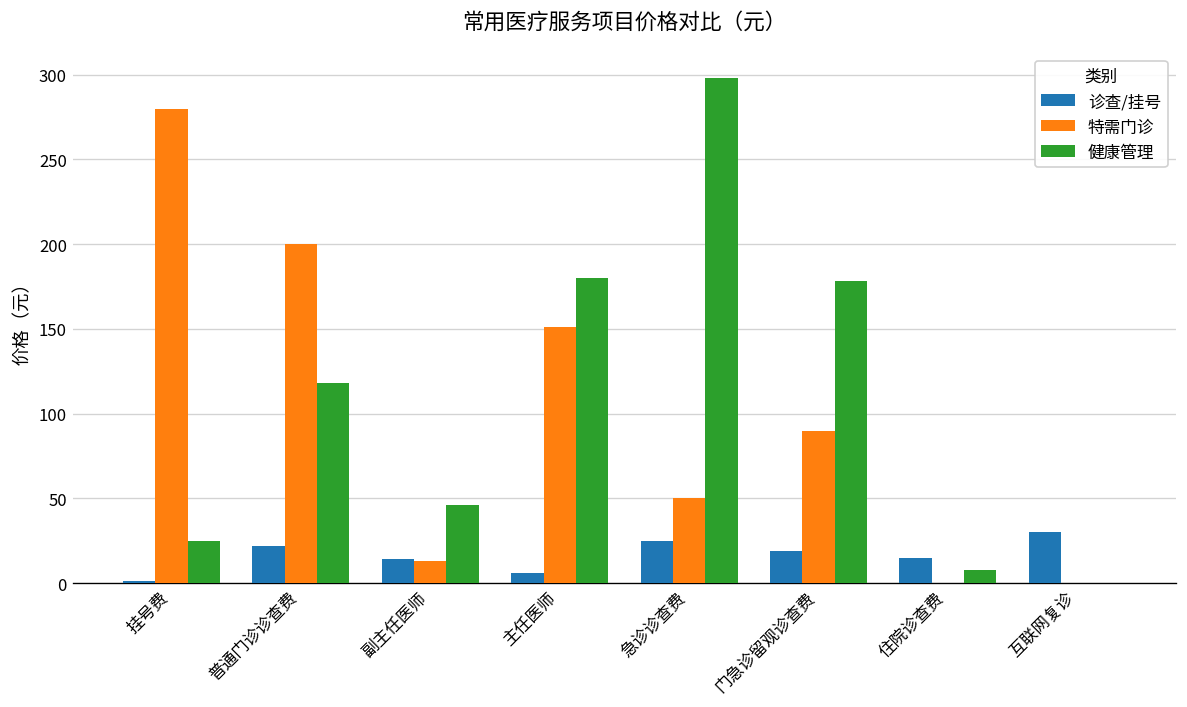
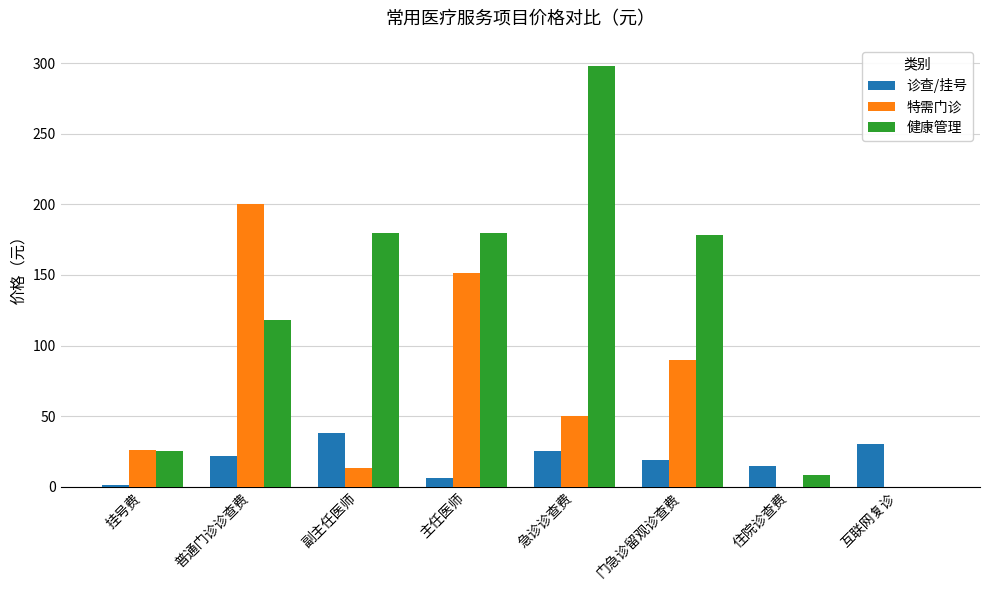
特需门诊, 挂号费: 280 -> 26
诊查/挂号, 副主任医师: 14 -> 38
健康管理, 副主任医师: 46 -> 180
